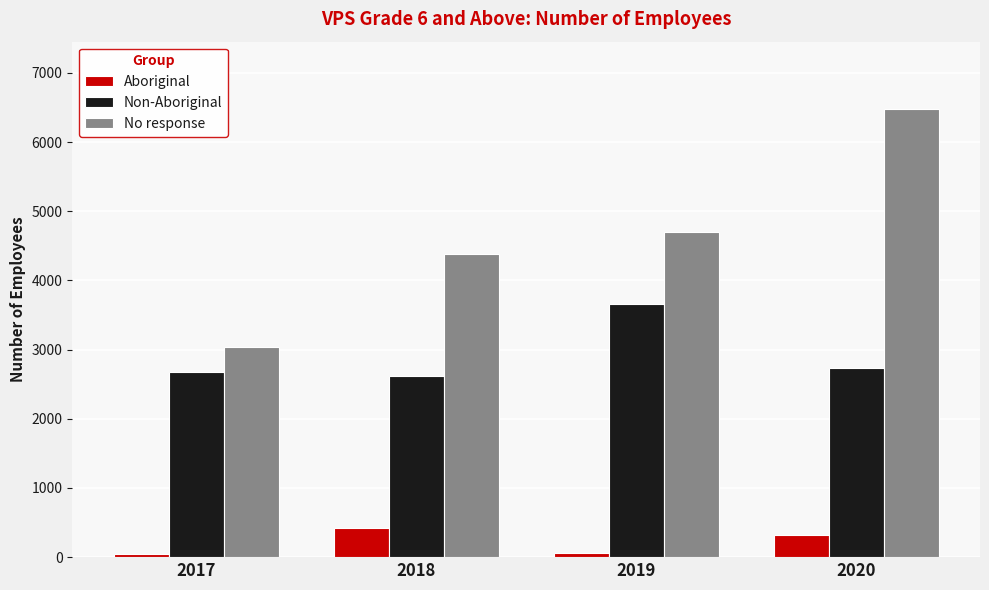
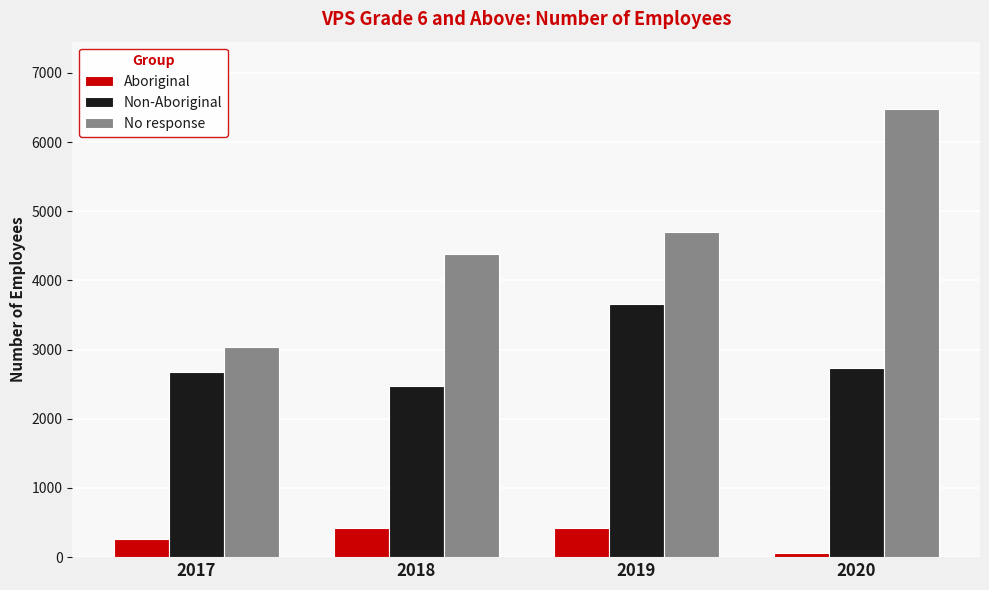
Aboriginal, 2017: 0 -> 300
Non-Aboriginal, 2018: 2600 -> 2500
Aboriginal, 2019: 100 -> 400
Aboriginal, 2020: 300 -> 100
